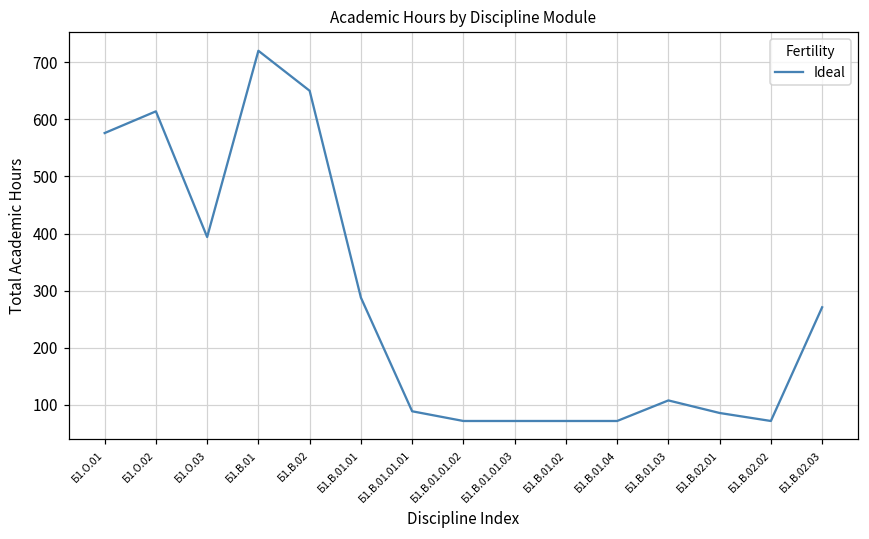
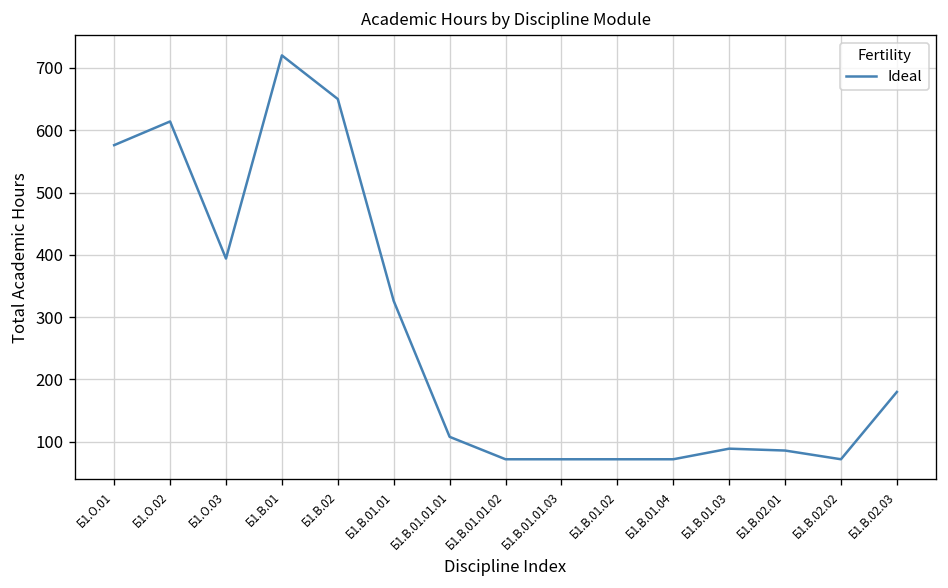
Б1.В.01.01: 290 -> 330
Б1.В.01.01.01: 90 -> 110
Б1.В.01.03: 110 -> 90
Б1.В.02.03: 270 -> 180
